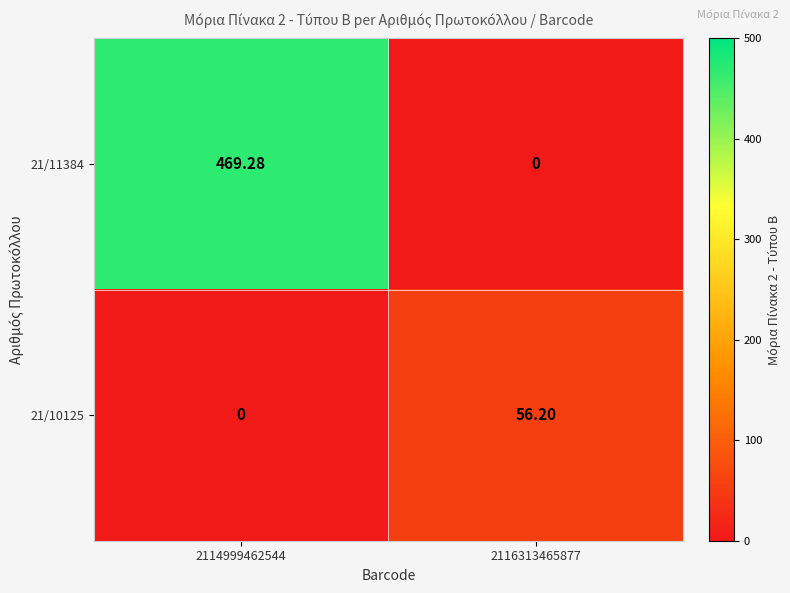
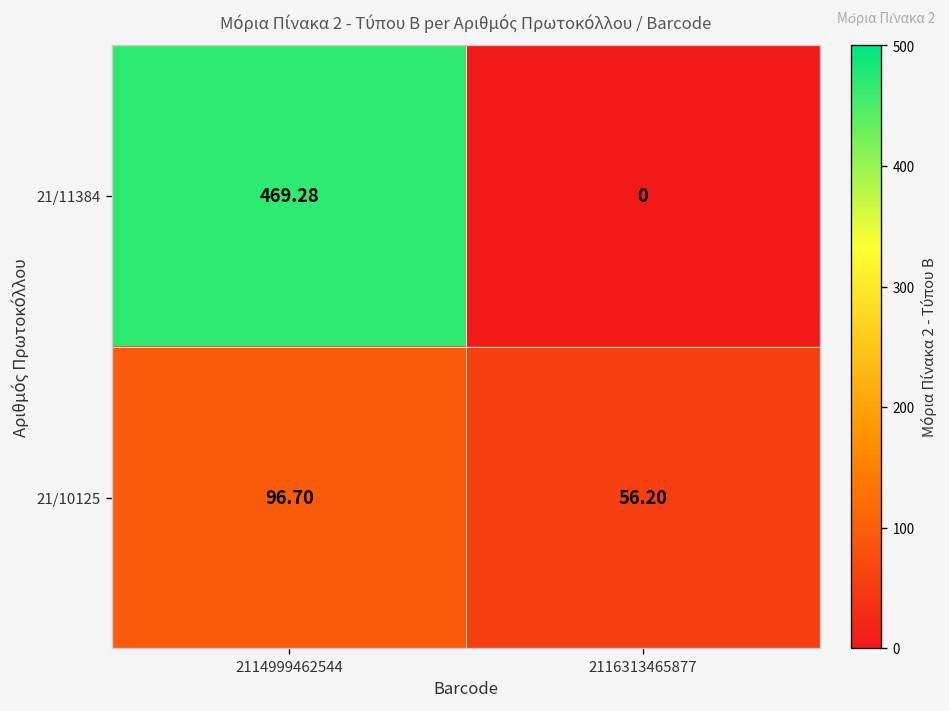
21/10125, 2114999462544: 0 -> 96.70
